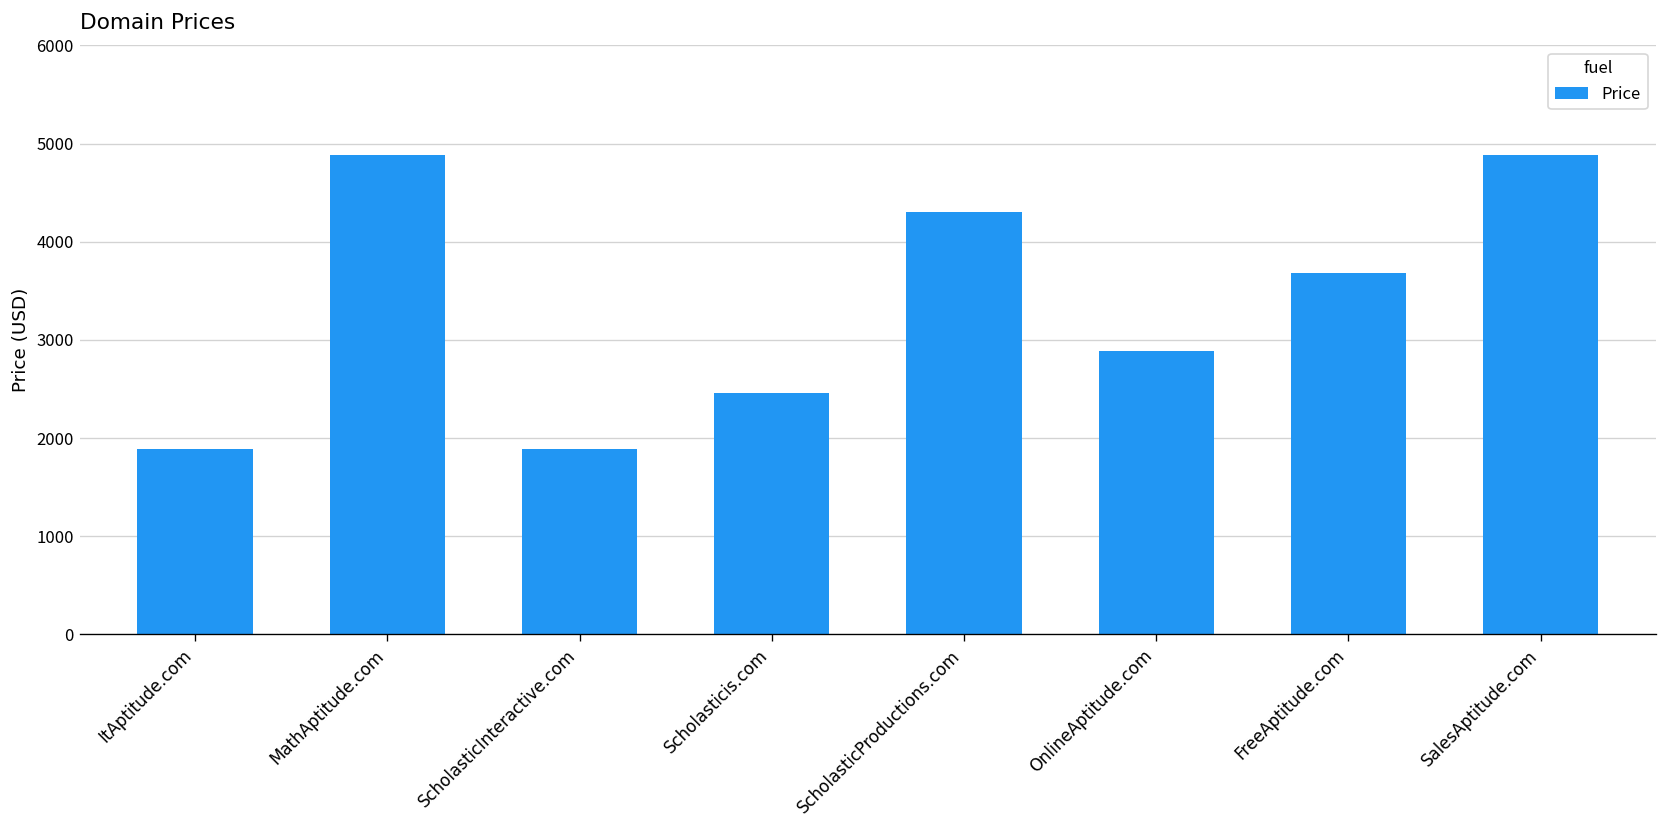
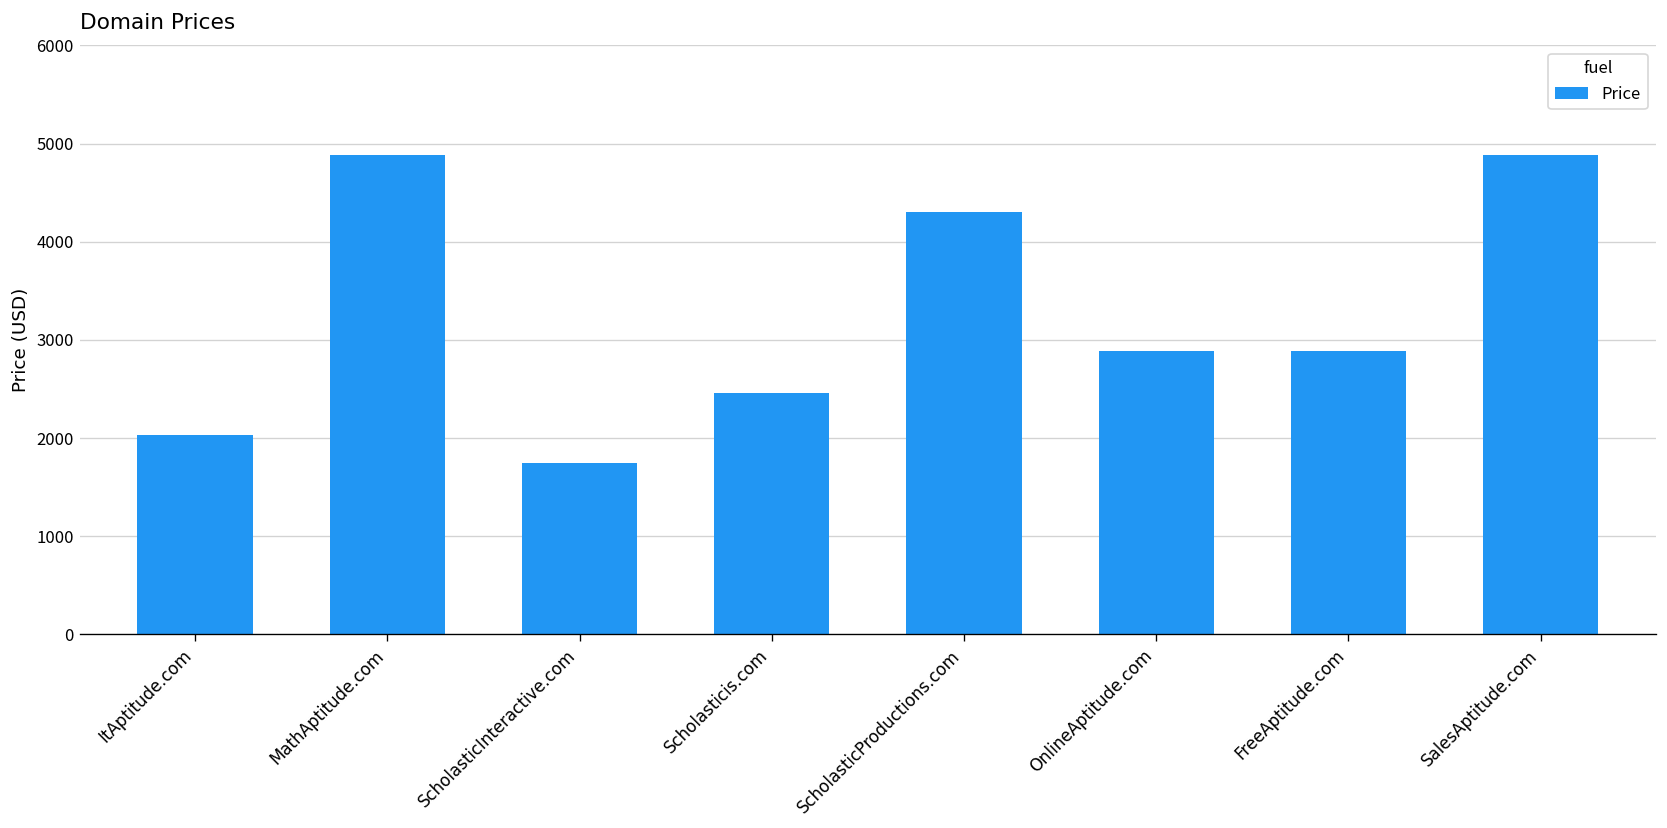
ItAptitude.com: 1900 -> 2000
ScholasticInteractive.com: 1900 -> 1700
FreeAptitude.com: 3700 -> 2900
